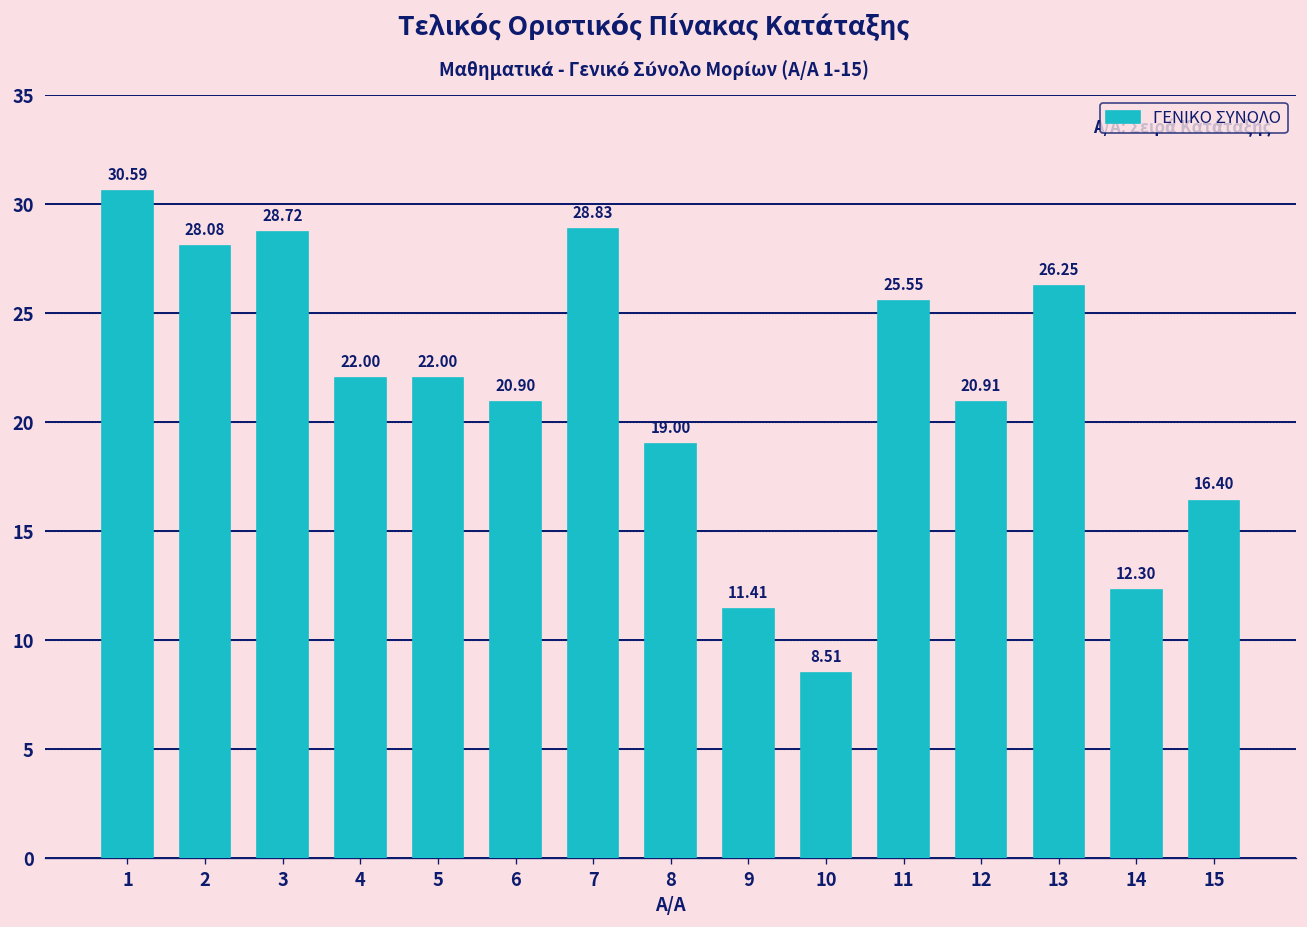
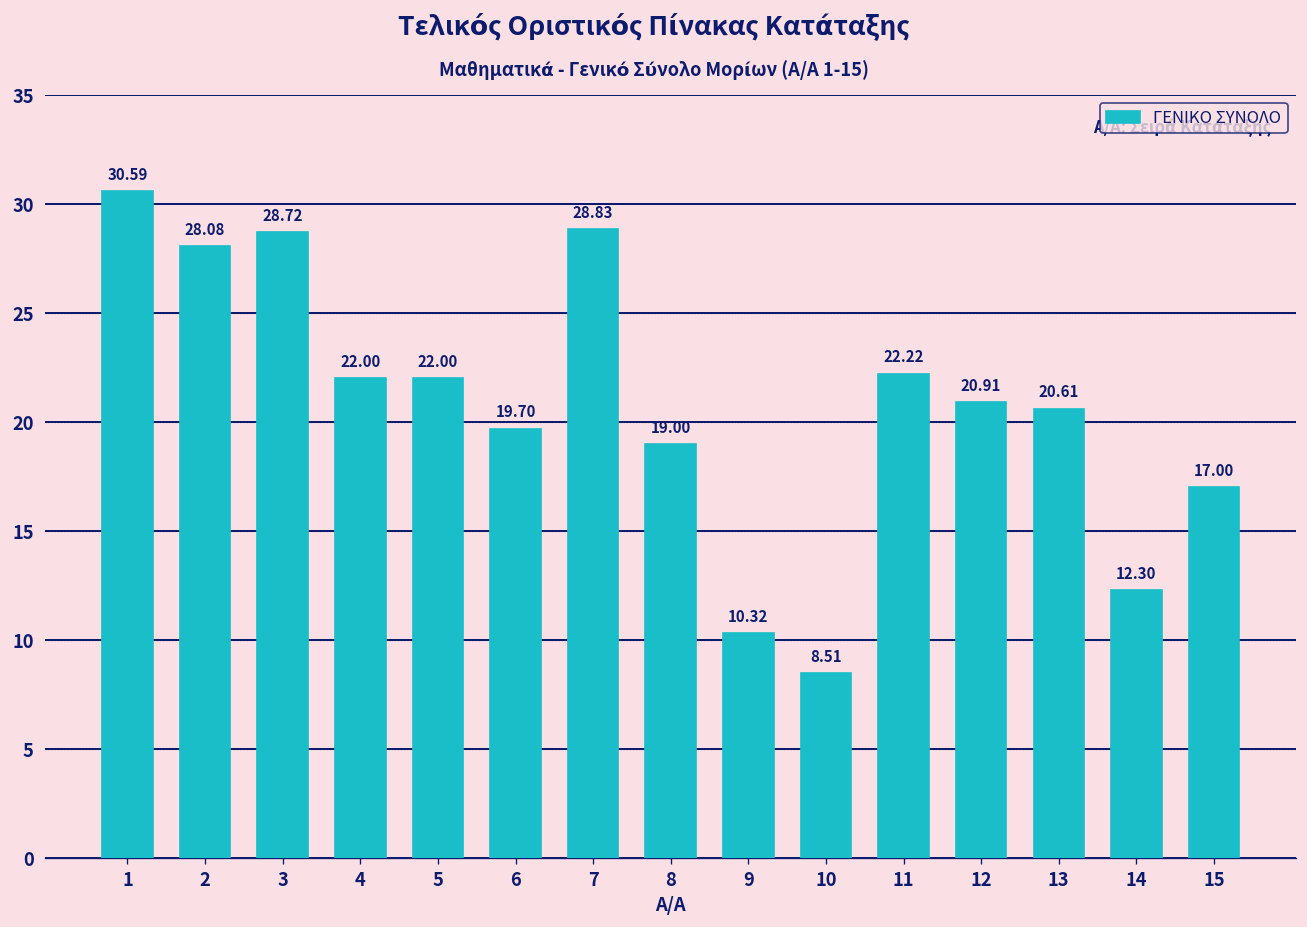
6: 20.90 -> 19.70
9: 11.41 -> 10.32
11: 25.55 -> 22.22
13: 26.25 -> 20.61
15: 16.40 -> 17.00
